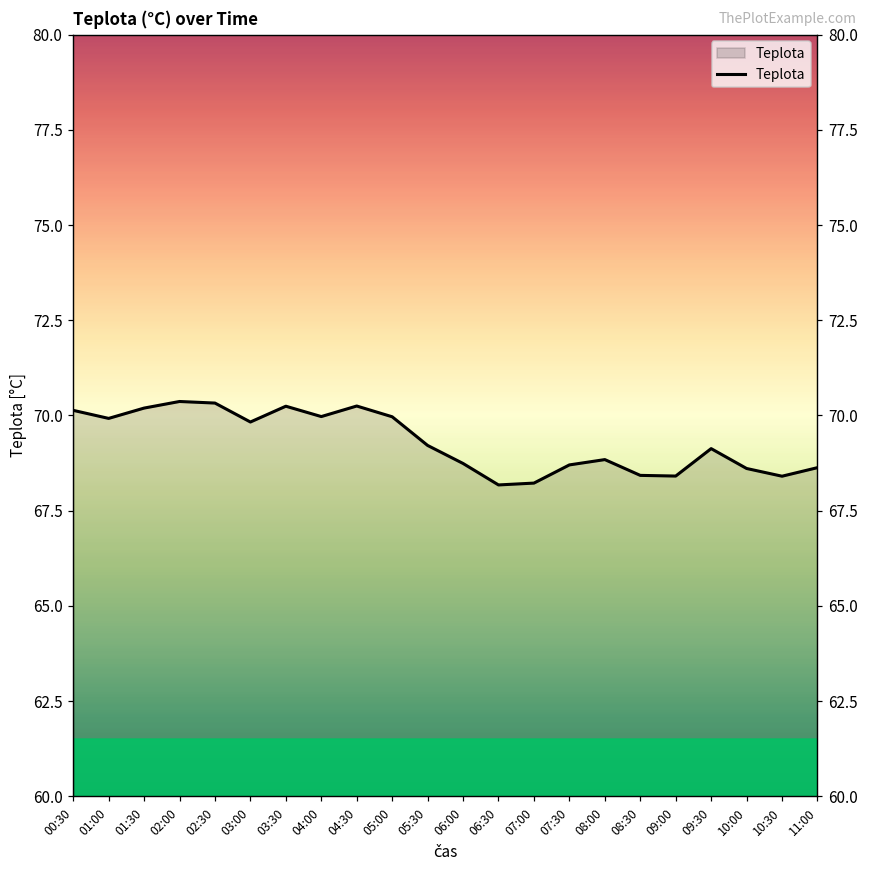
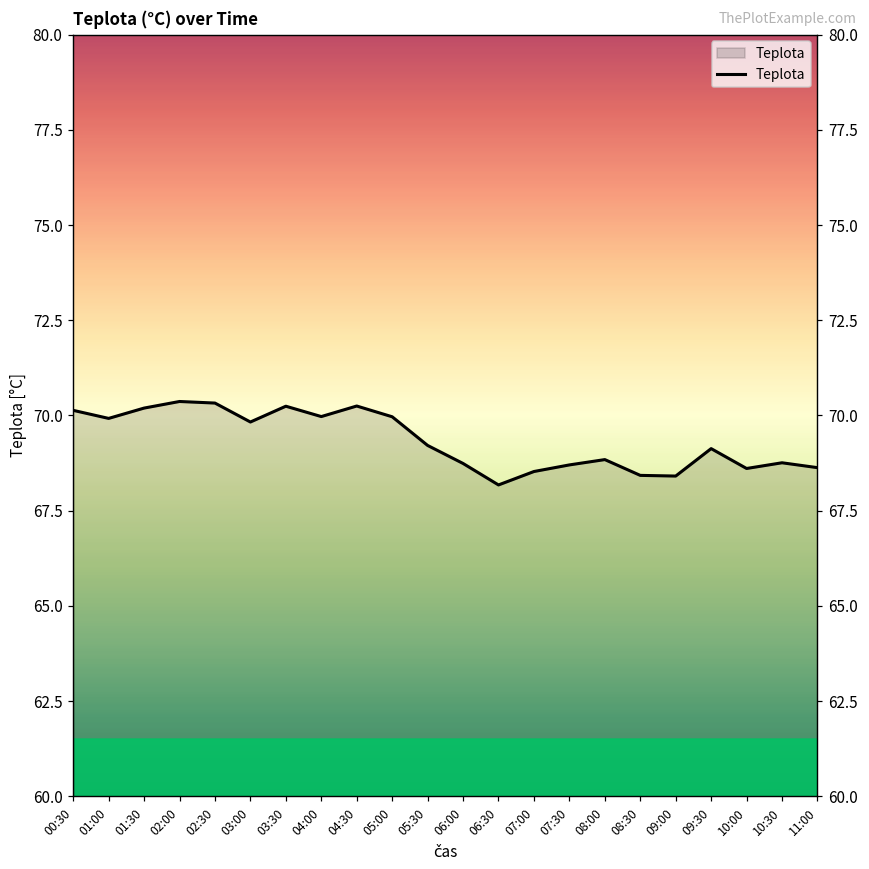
07:00: 68.2 -> 68.5
10:30: 68.4 -> 68.8
